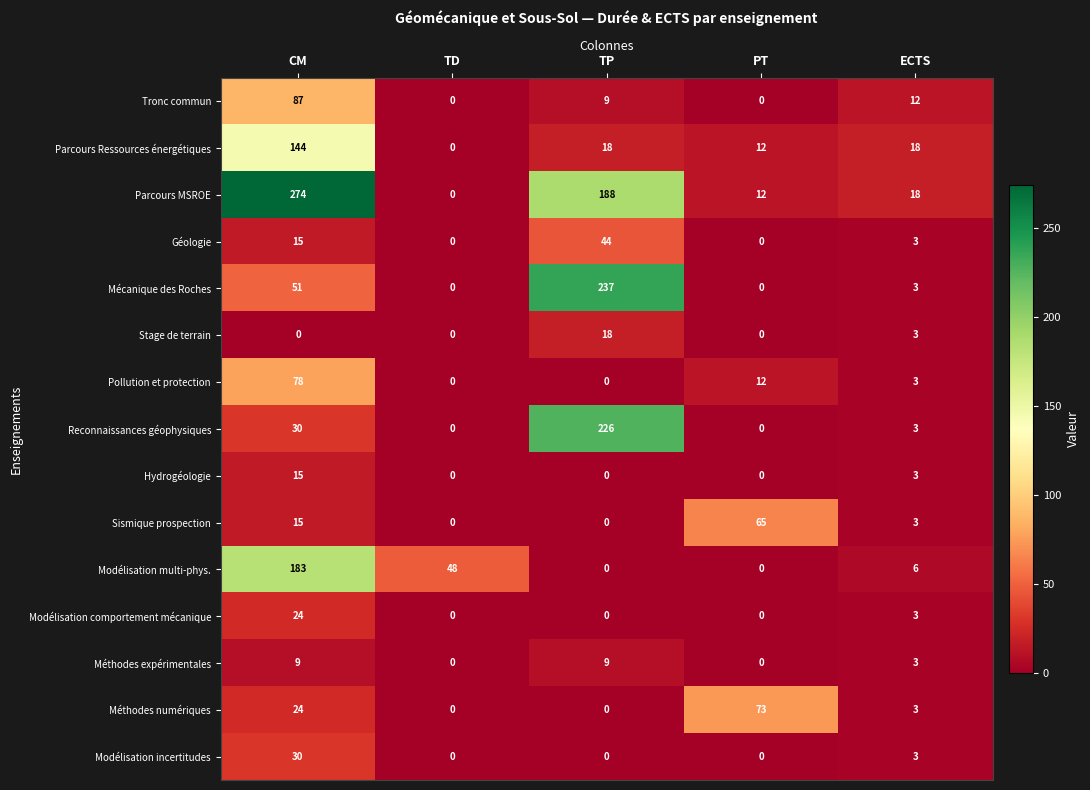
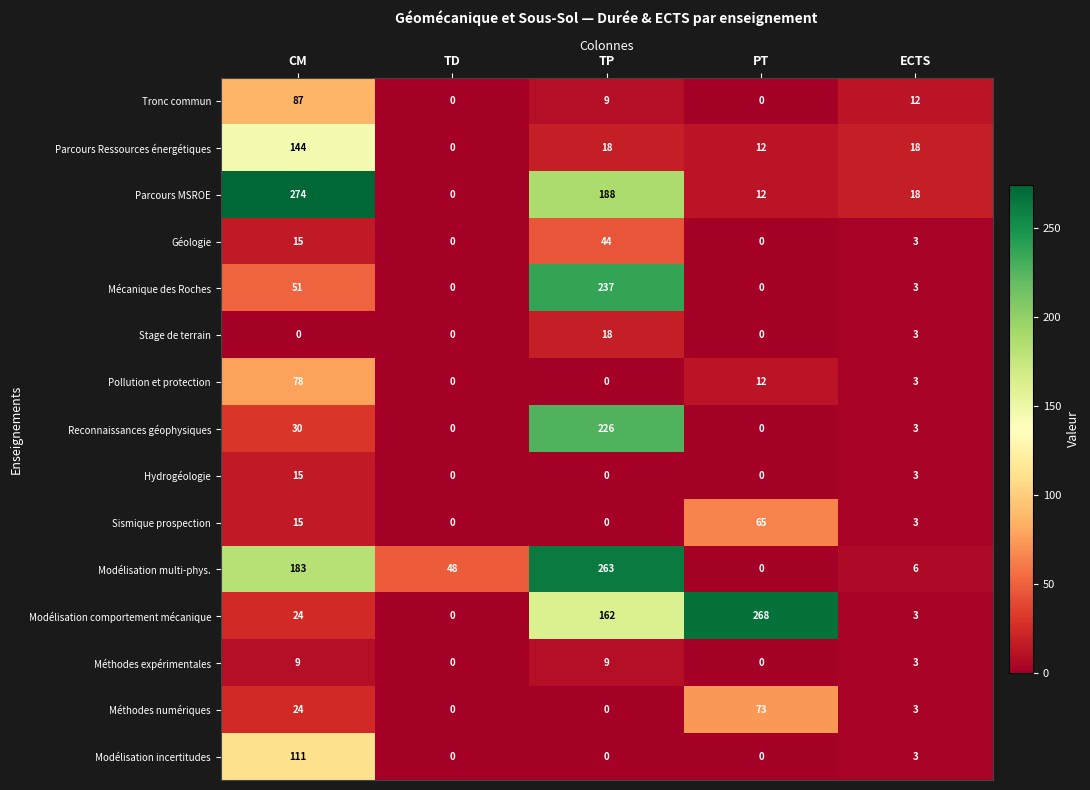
Modélisation multi-phys., TP: 0 -> 263
Modélisation comportement mécanique, TP: 0 -> 162
Modélisation comportement mécanique, PT: 0 -> 268
Modélisation incertitudes, CM: 30 -> 111
